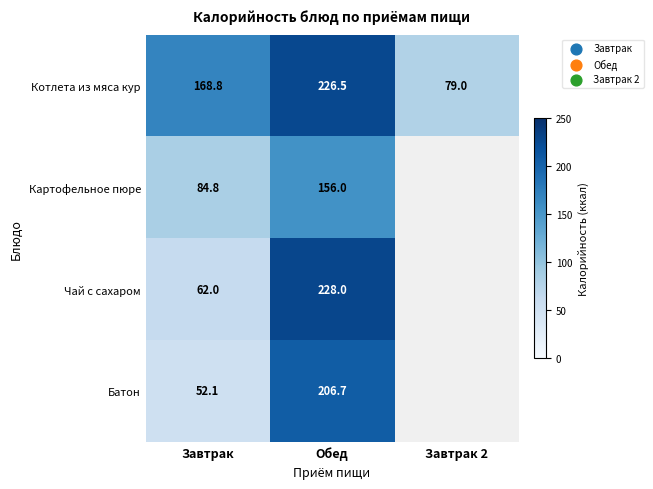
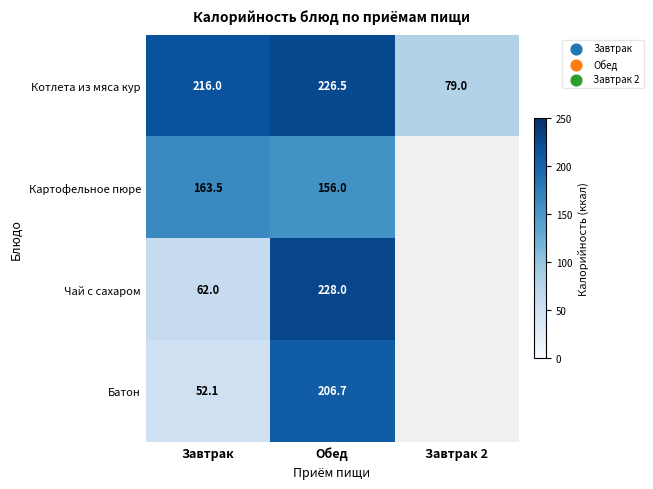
Котлета из мяса кур, Завтрак: 168.8 -> 216.0
Картофельное пюре, Завтрак: 84.8 -> 163.5
